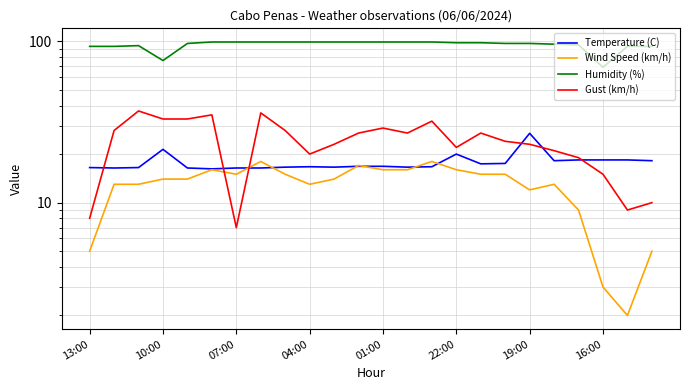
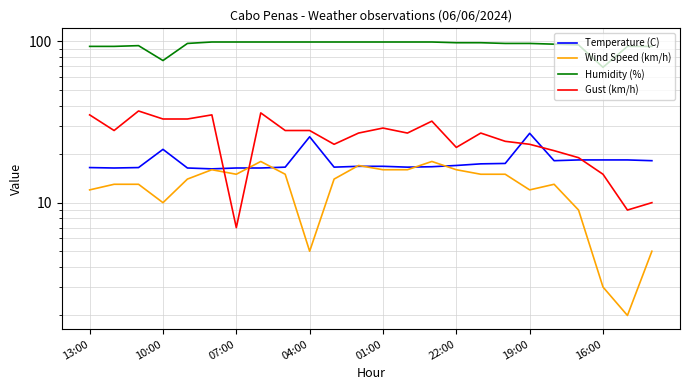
Wind Speed (km/h), 13:00: 5 -> 12
Gust (km/h), 13:00: 8 -> 35
Wind Speed (km/h), 10:00: 14 -> 10
Temperature (C), 04:00: 17 -> 26
Wind Speed (km/h), 04:00: 13 -> 5
Gust (km/h), 04:00: 20 -> 28
Temperature (C), 22:00: 20 -> 17
